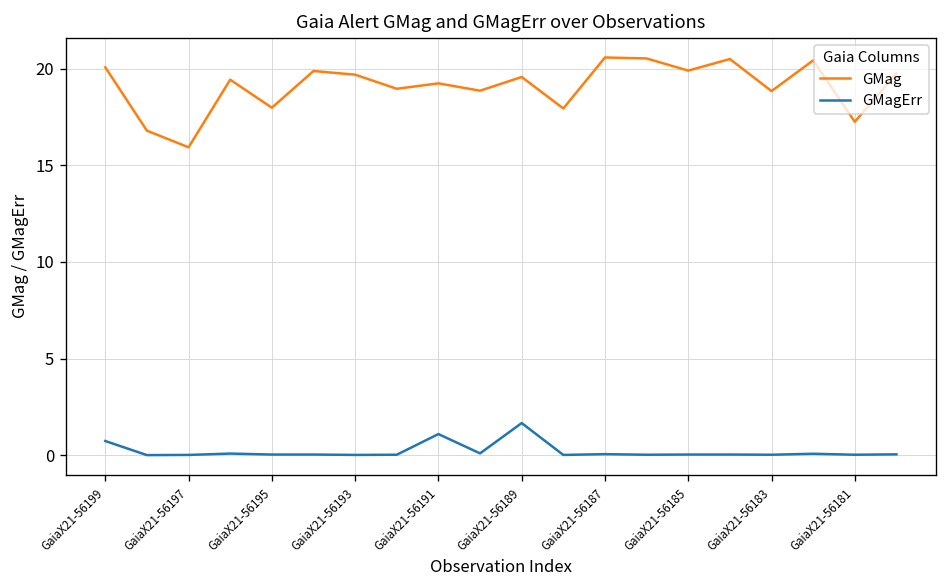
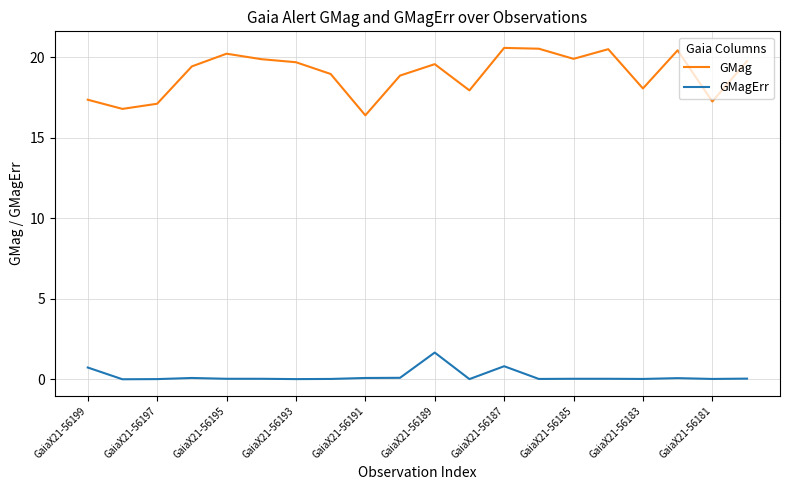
GMag, GaiaX21-56199: 20.1 -> 17.4
GMag, GaiaX21-56197: 15.9 -> 17.1
GMag, GaiaX21-56195: 18.0 -> 20.2
GMag, GaiaX21-56191: 19.3 -> 16.4
GMagErr, GaiaX21-56191: 1.1 -> 0.1
GMagErr, GaiaX21-56187: 0.1 -> 0.8
GMag, GaiaX21-56183: 18.9 -> 18.1
